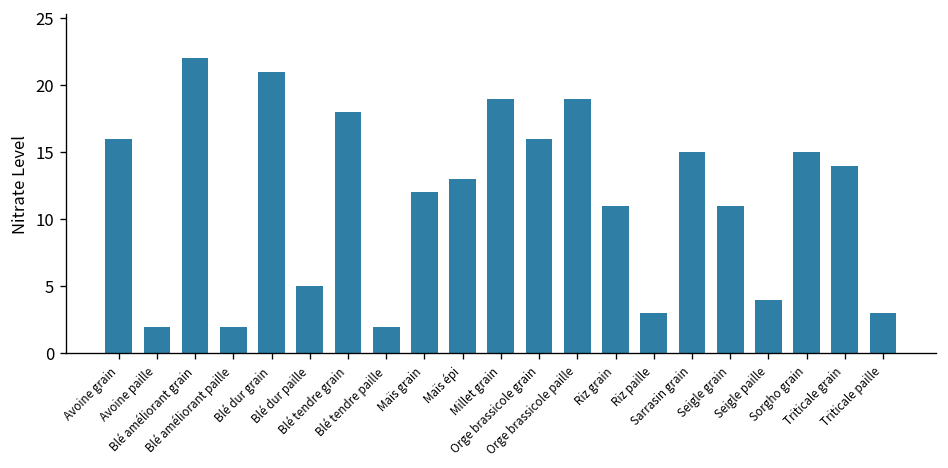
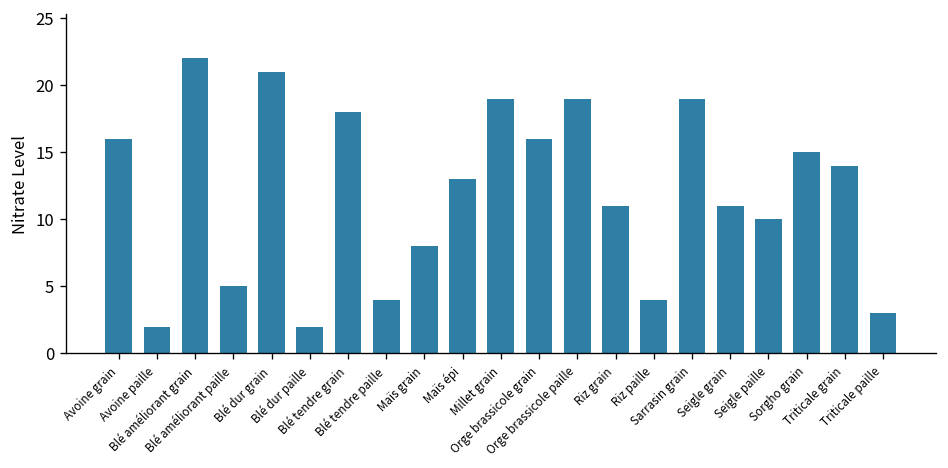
Blé améliorant paille: 2 -> 5
Blé dur paille: 5 -> 2
Blé tendre paille: 2 -> 4
Maïs grain: 12 -> 8
Riz paille: 3 -> 4
Sarrasin grain: 15 -> 19
Seigle paille: 4 -> 10
